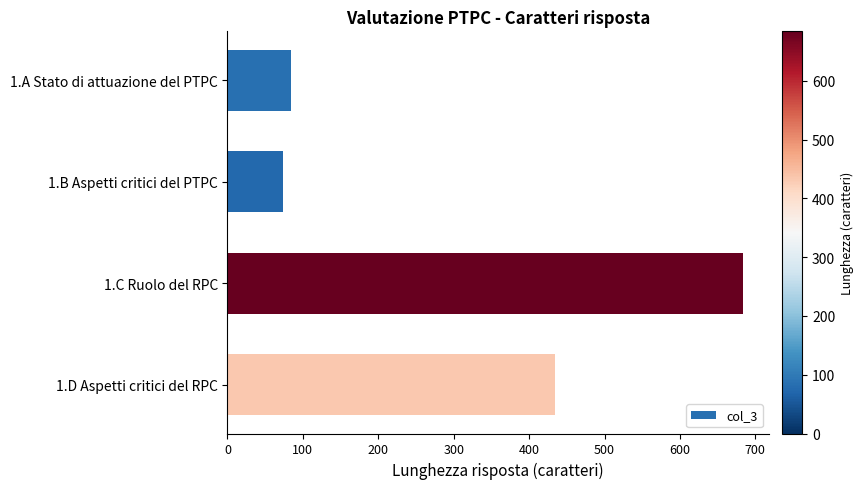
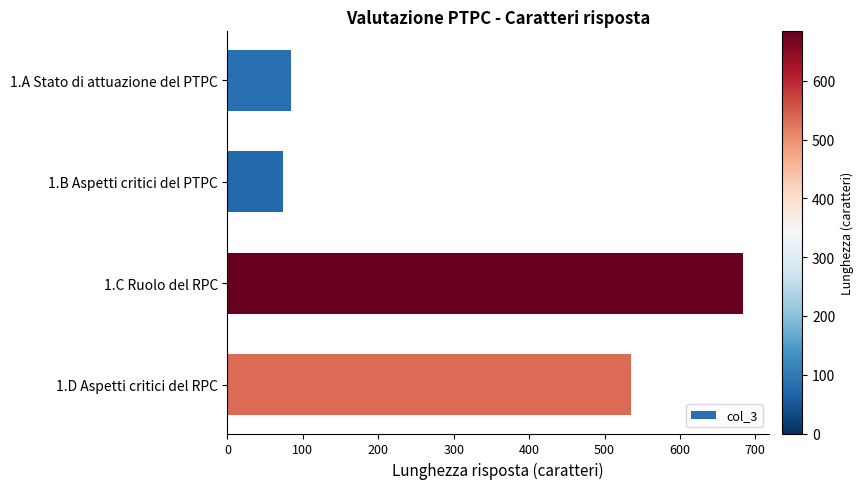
1.D Aspetti critici del RPC: 430 -> 540
